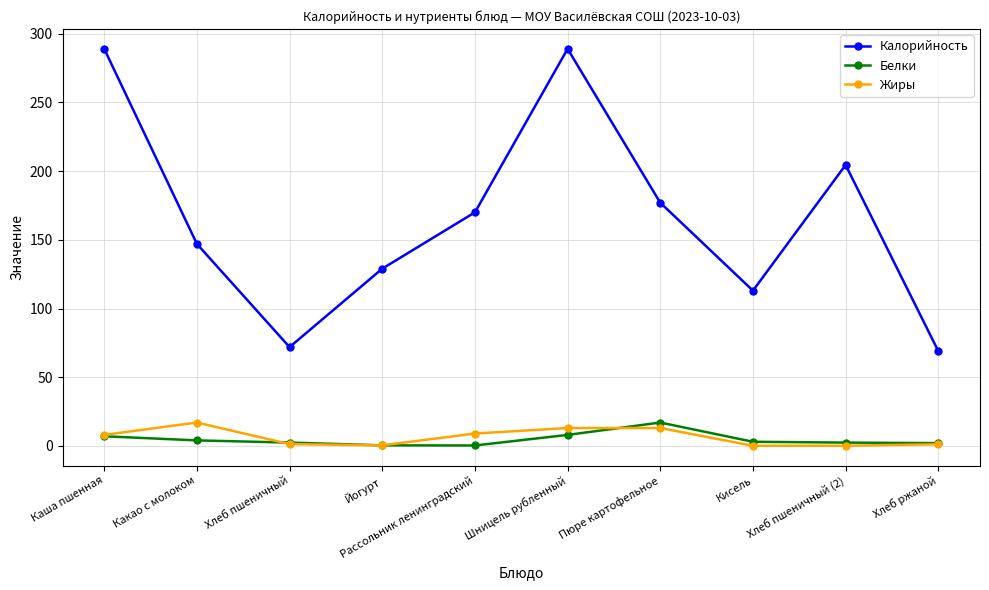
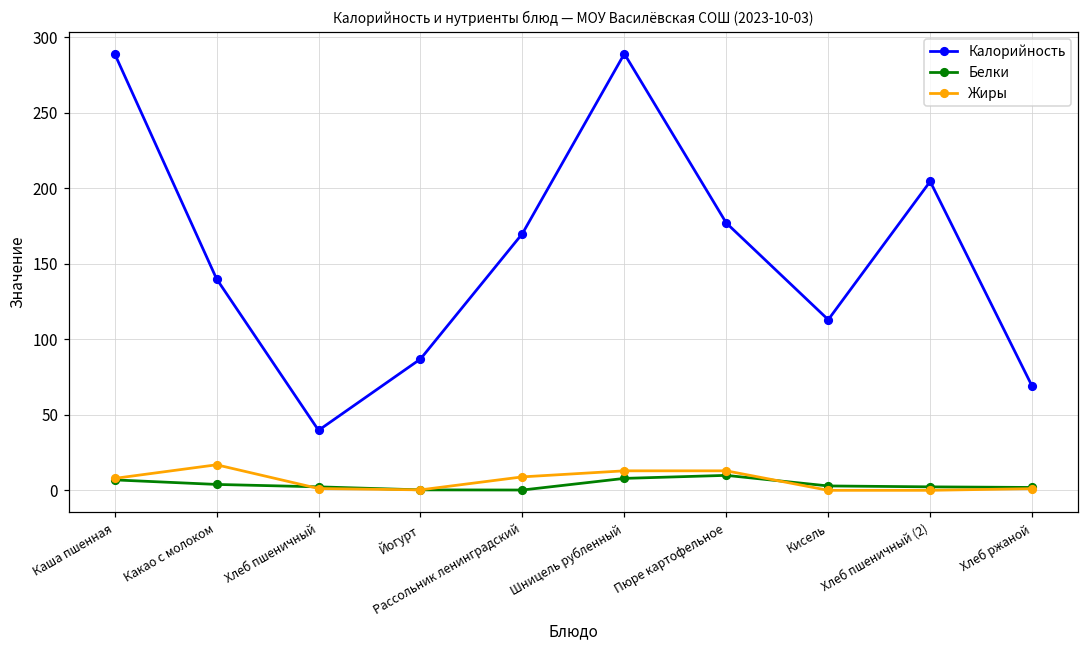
Калорийность, Какао с молоком: 147 -> 140
Калорийность, Хлеб пшеничный: 72 -> 40
Калорийность, Йогурт: 129 -> 87
Белки, Пюре картофельное: 17 -> 10
